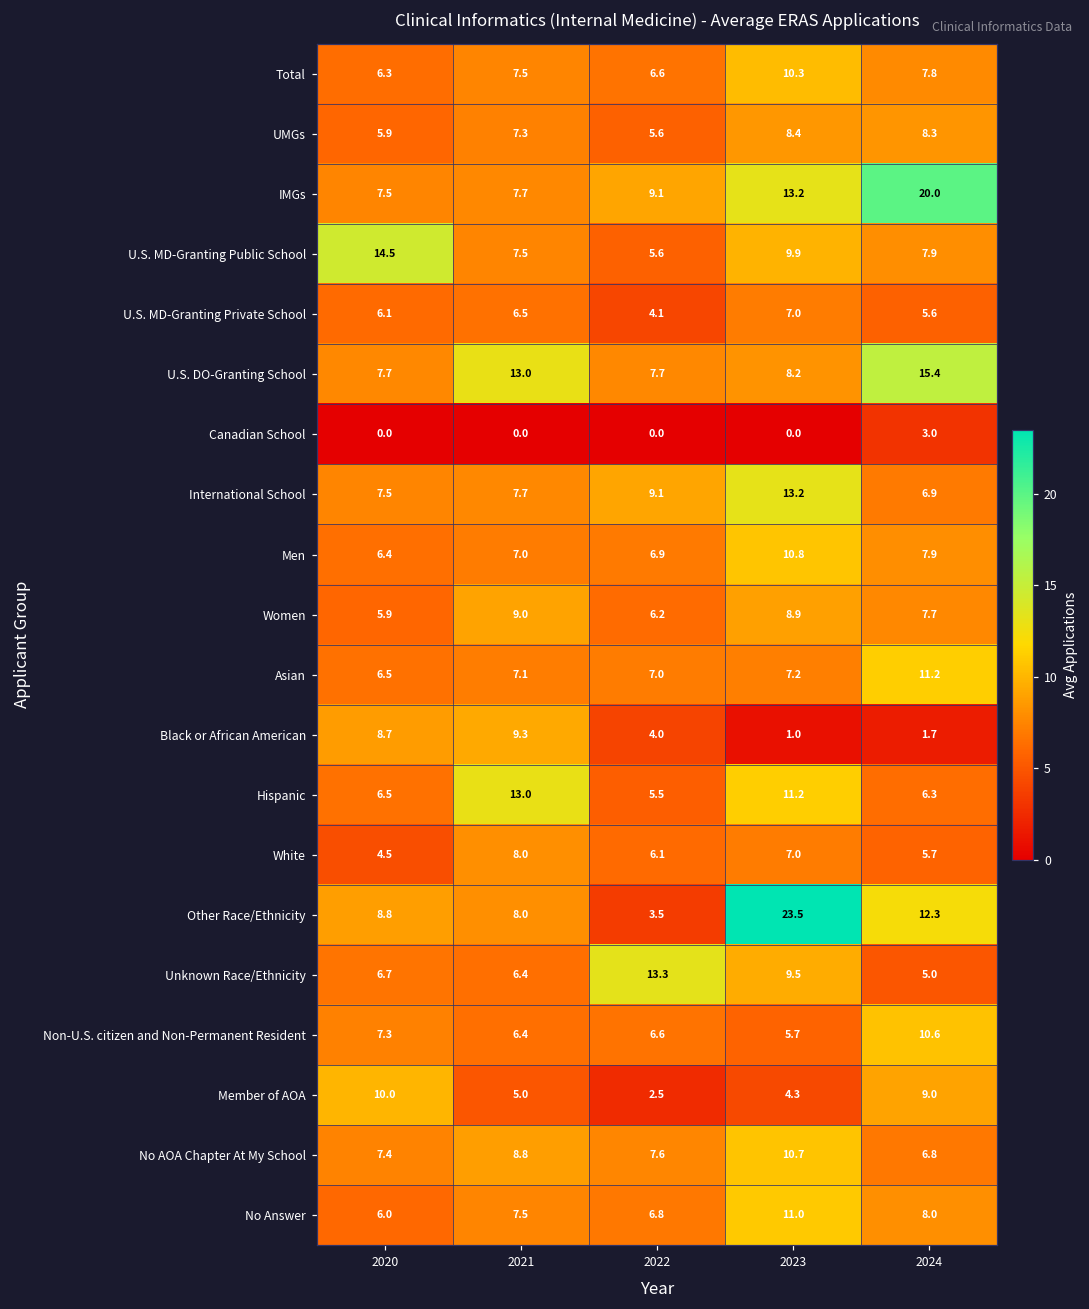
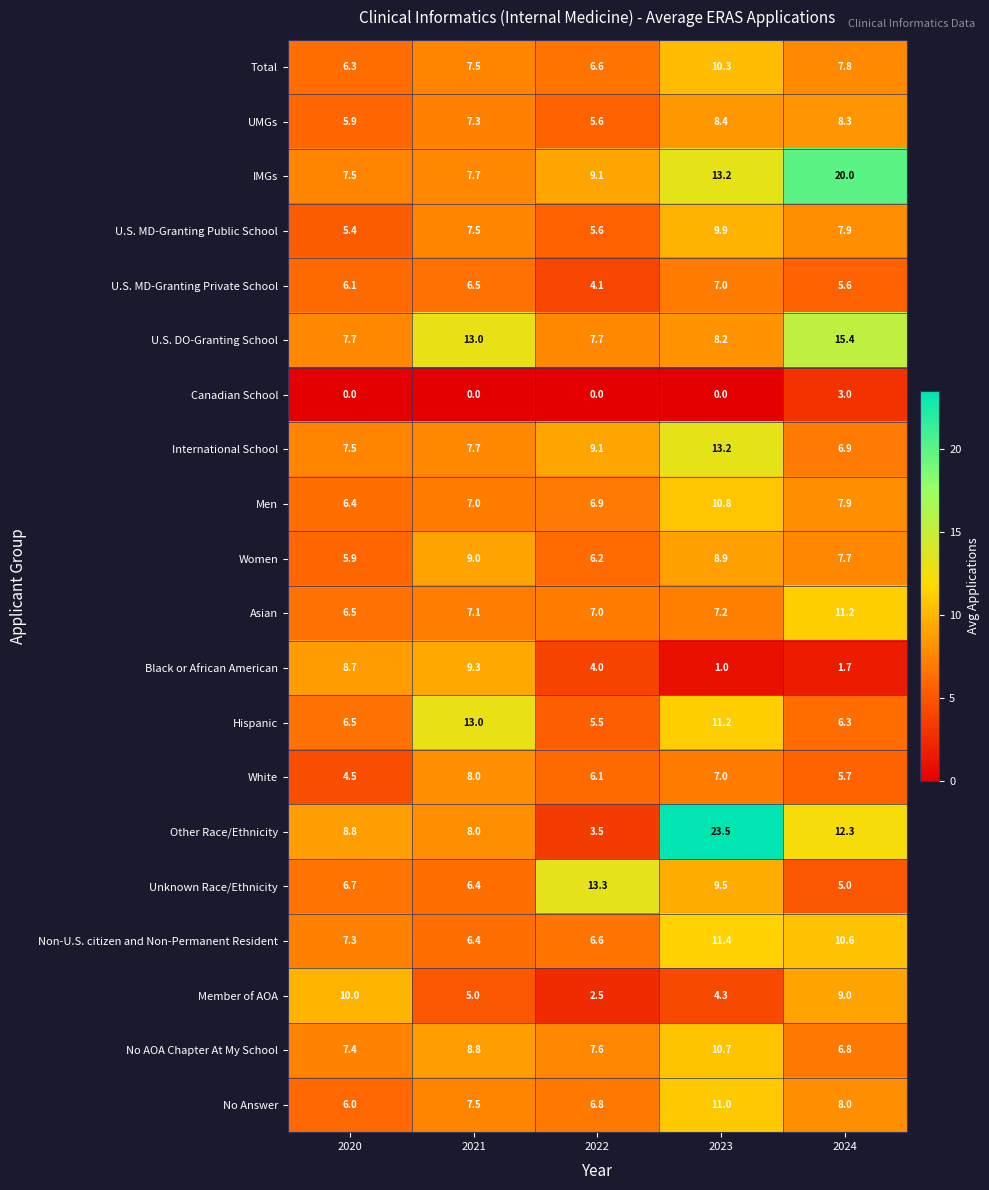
U.S. MD-Granting Public School, 2020: 14.5 -> 5.4
Non-U.S. citizen and Non-Permanent Resident, 2023: 5.7 -> 11.4
